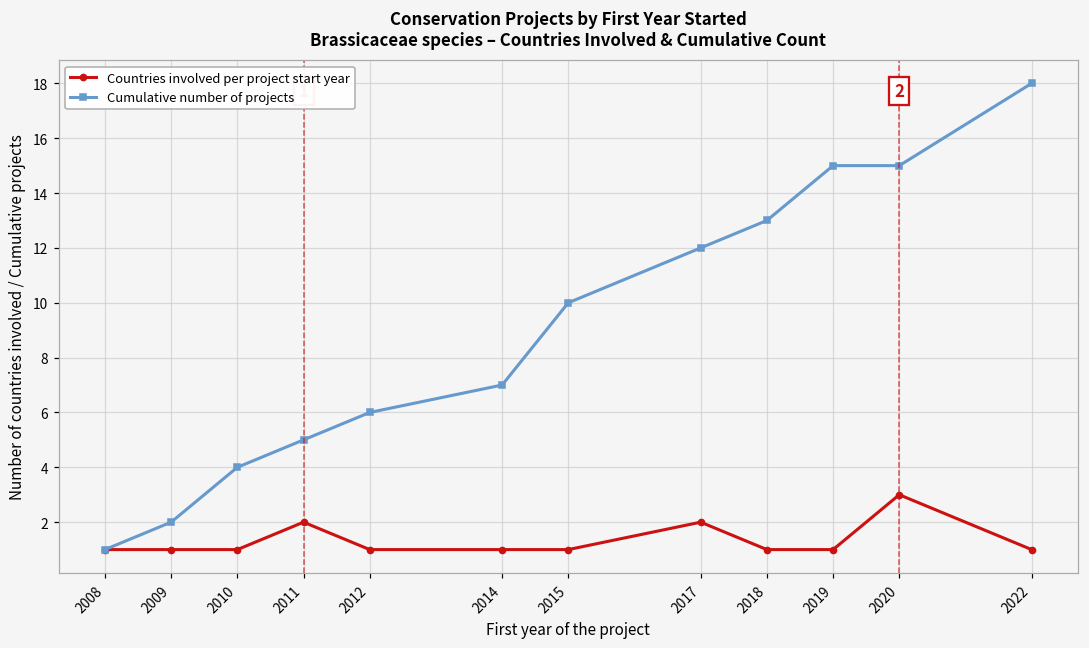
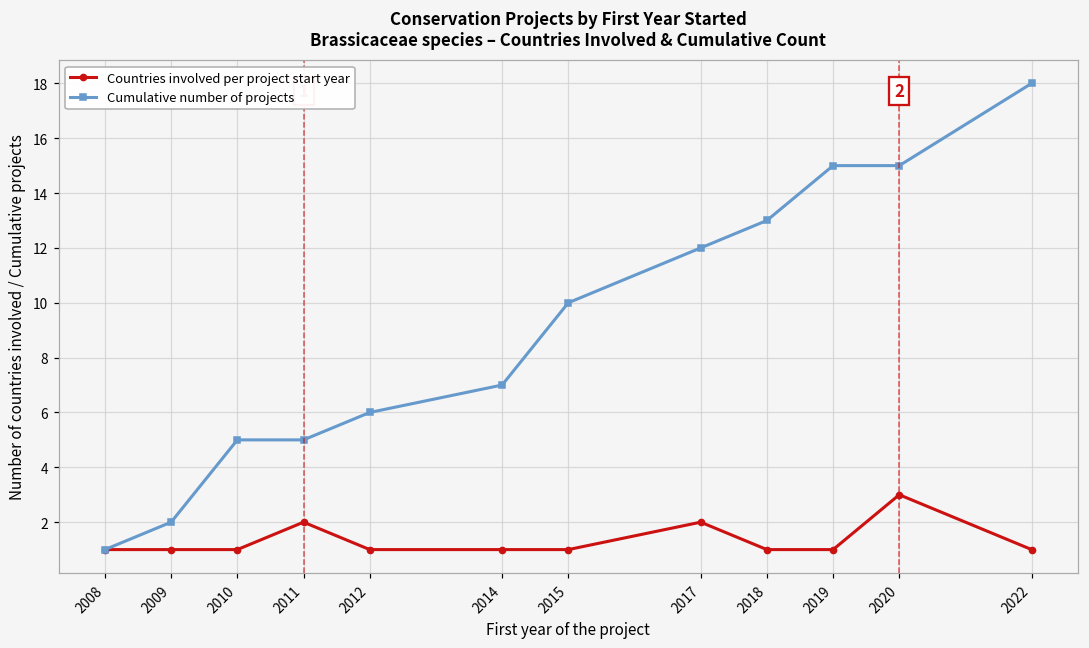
Cumulative number of projects, 2010: 4 -> 5
